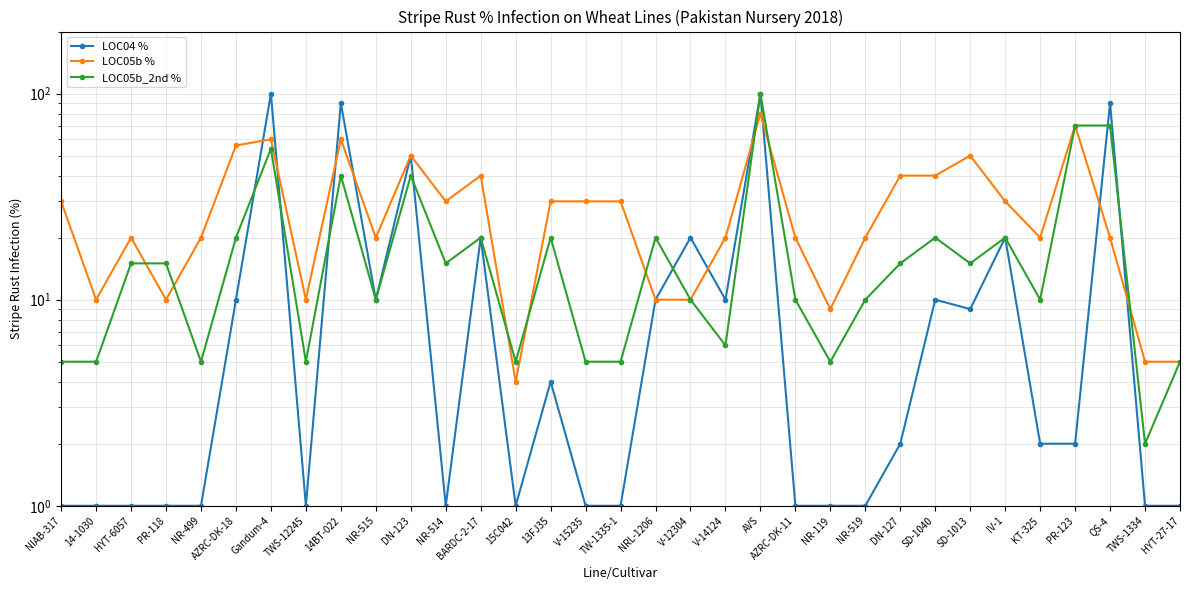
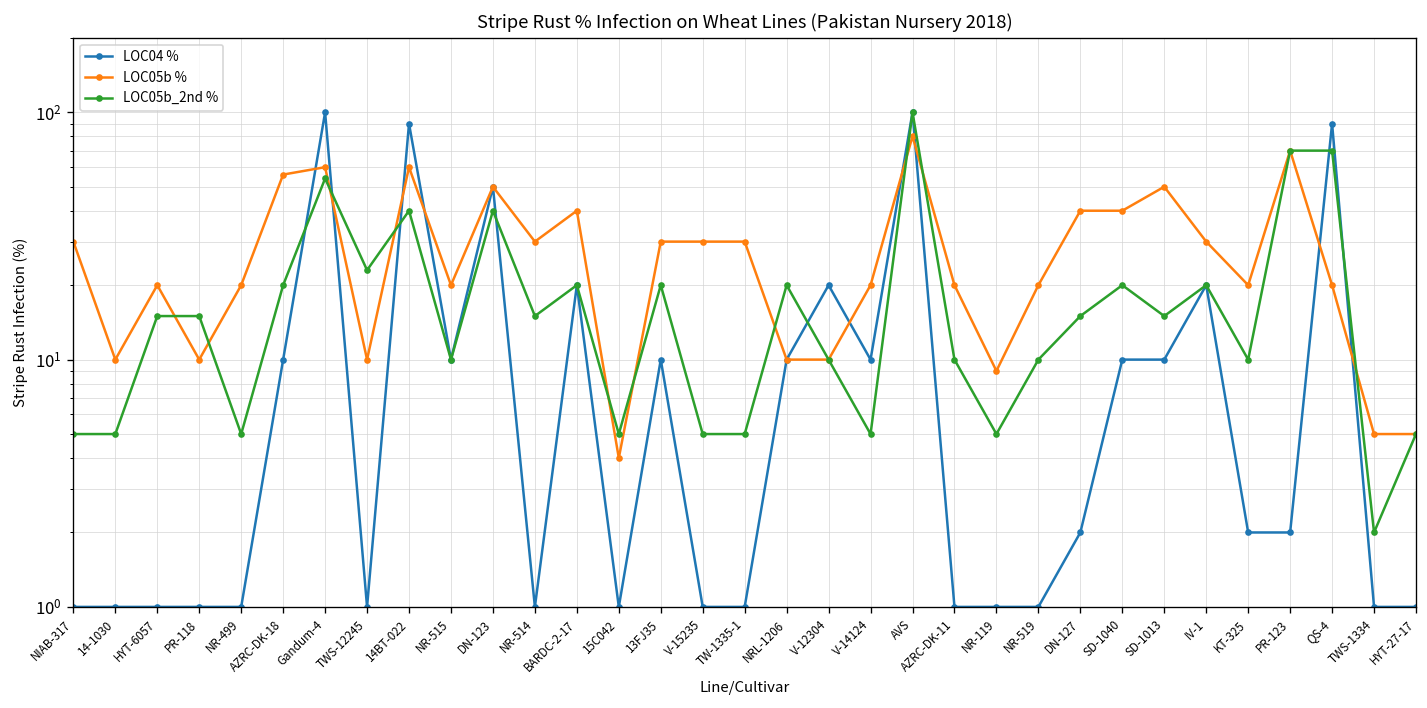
LOC05b_2nd %, TWS-12245: 5 -> 23
LOC04 %, 13FJ35: 4 -> 10
LOC05b_2nd %, V-14124: 6 -> 5
LOC04 %, SD-1013: 9 -> 10
